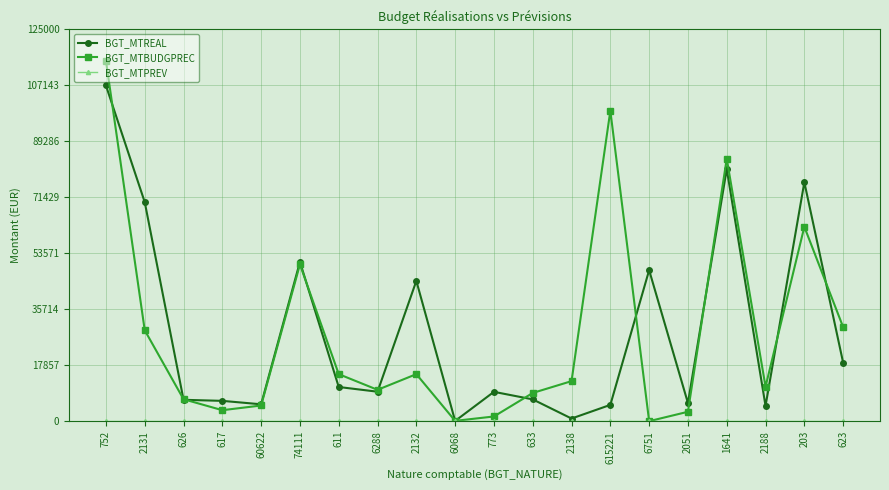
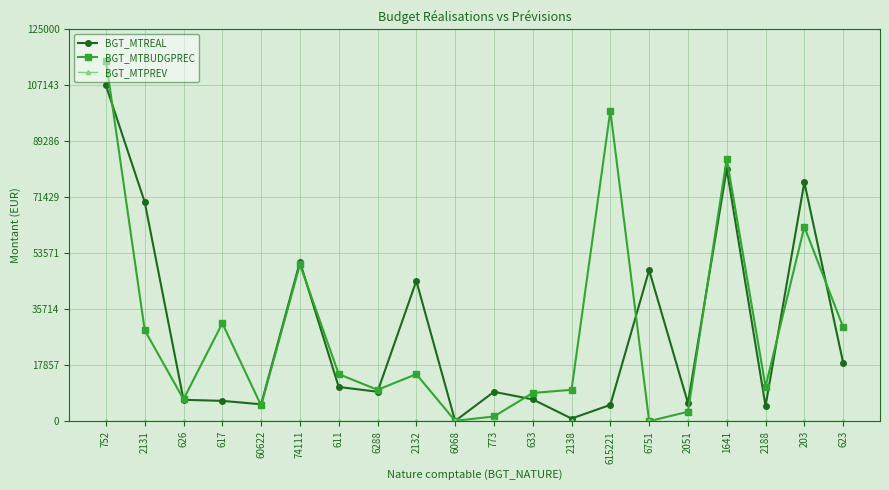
BGT_MTBUDGPREC, 617: 4000 -> 31000
BGT_MTBUDGPREC, 2138: 13000 -> 10000
